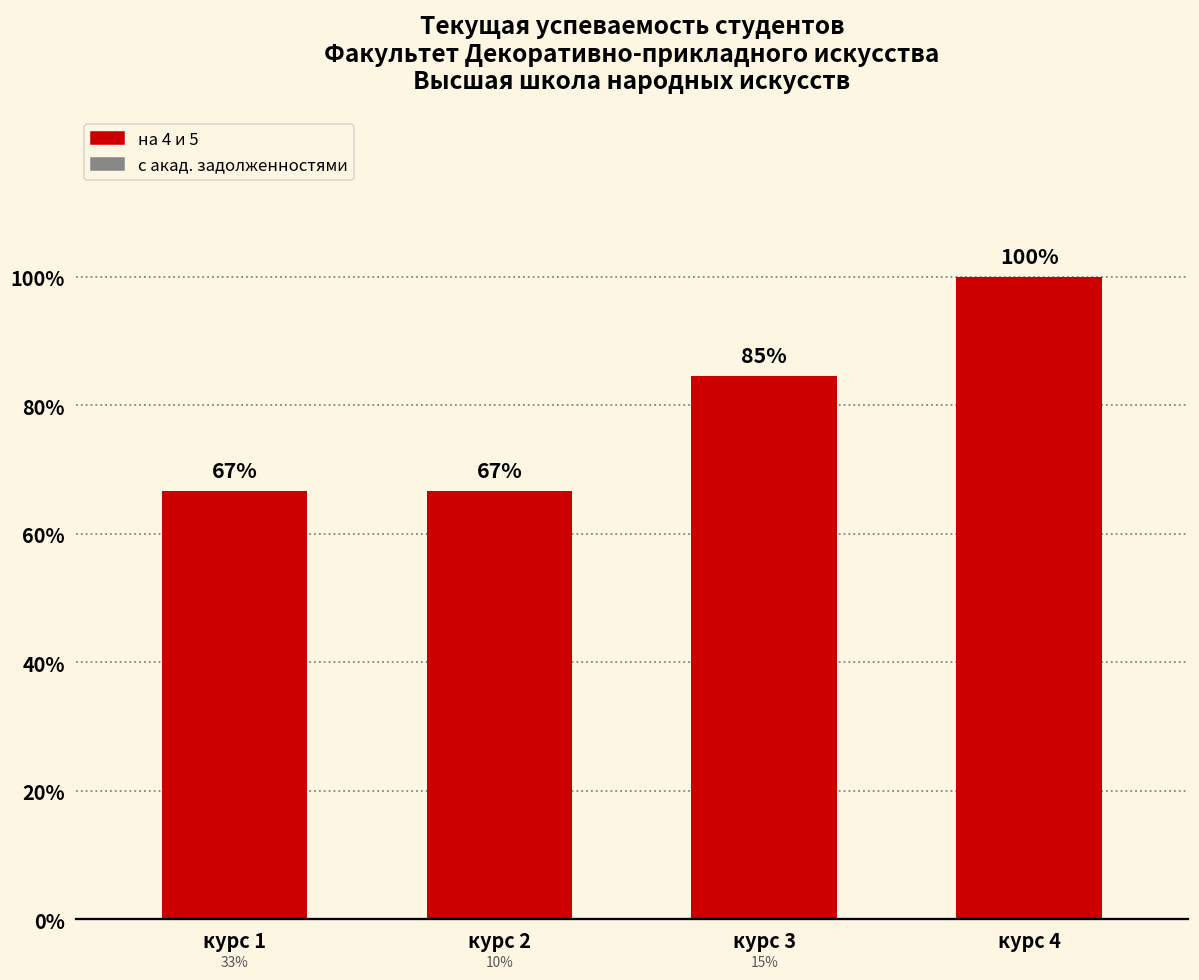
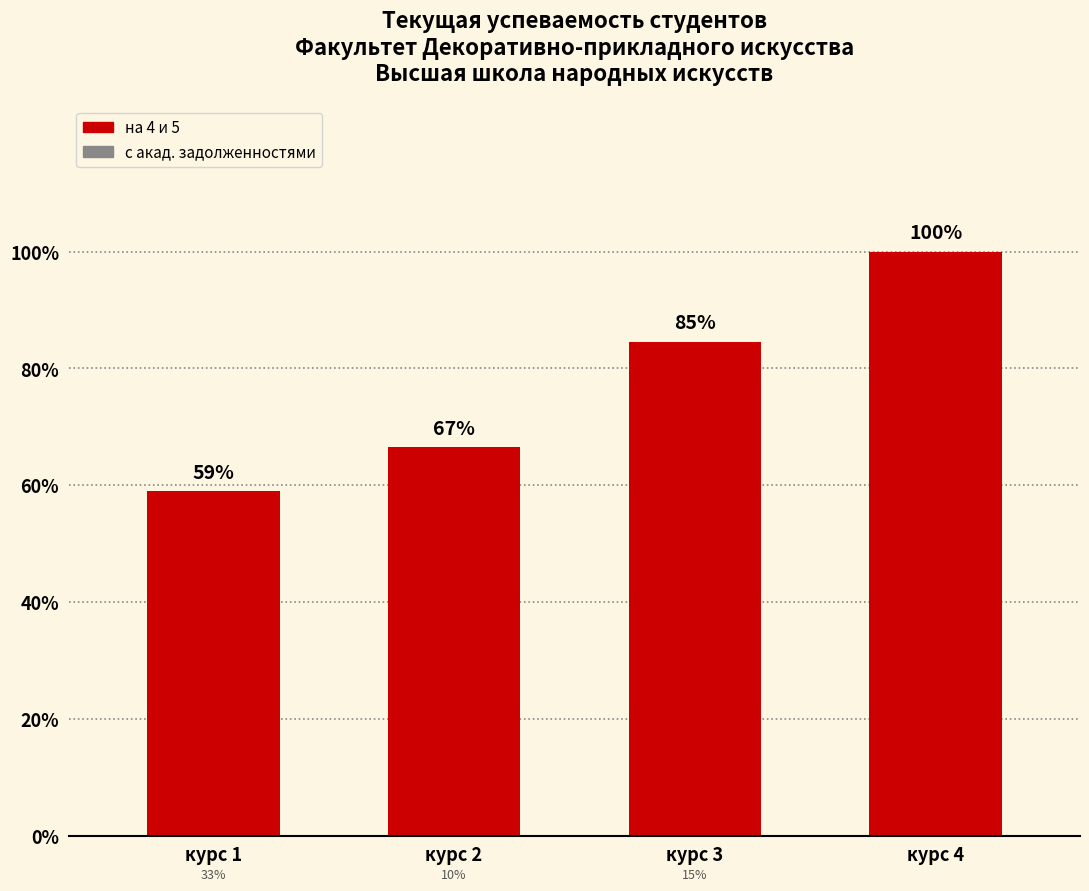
курс 1: 67% -> 59%
